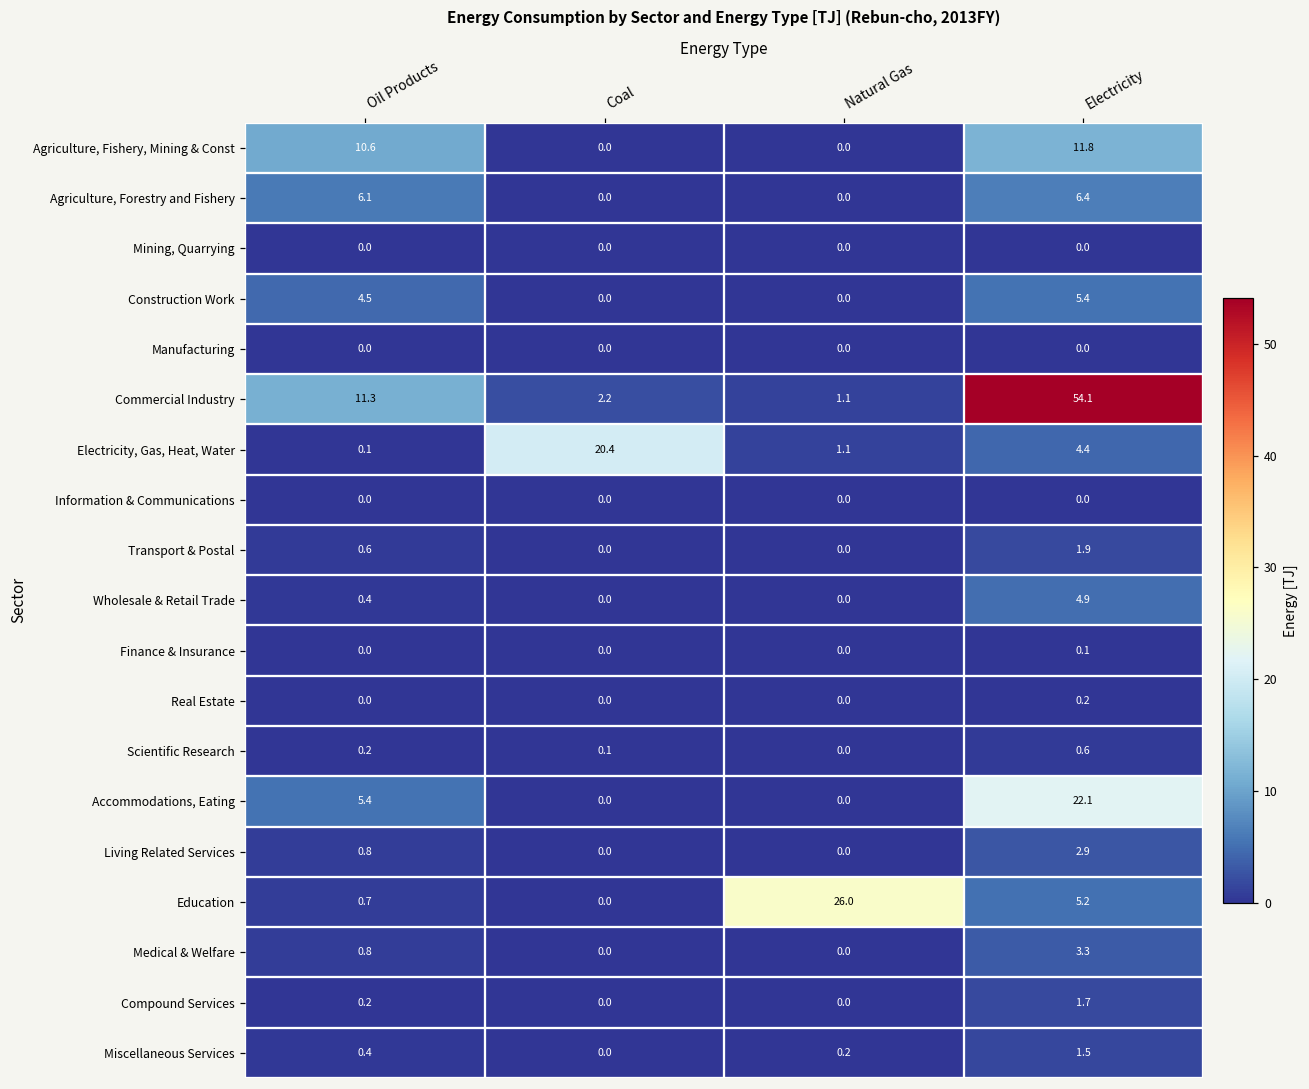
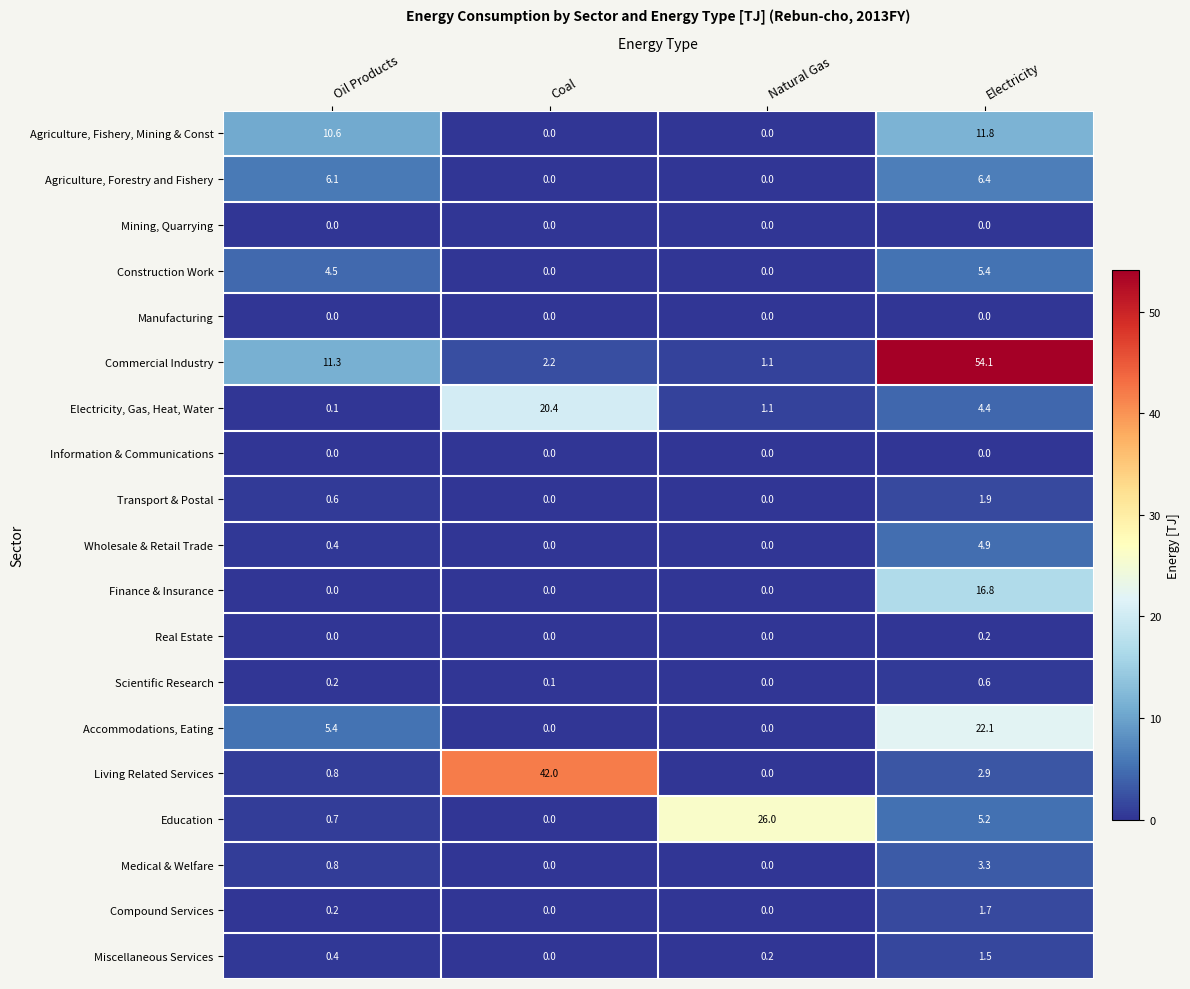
Finance & Insurance, Electricity: 0.1 -> 16.8
Living Related Services, Coal: 0.0 -> 42.0
